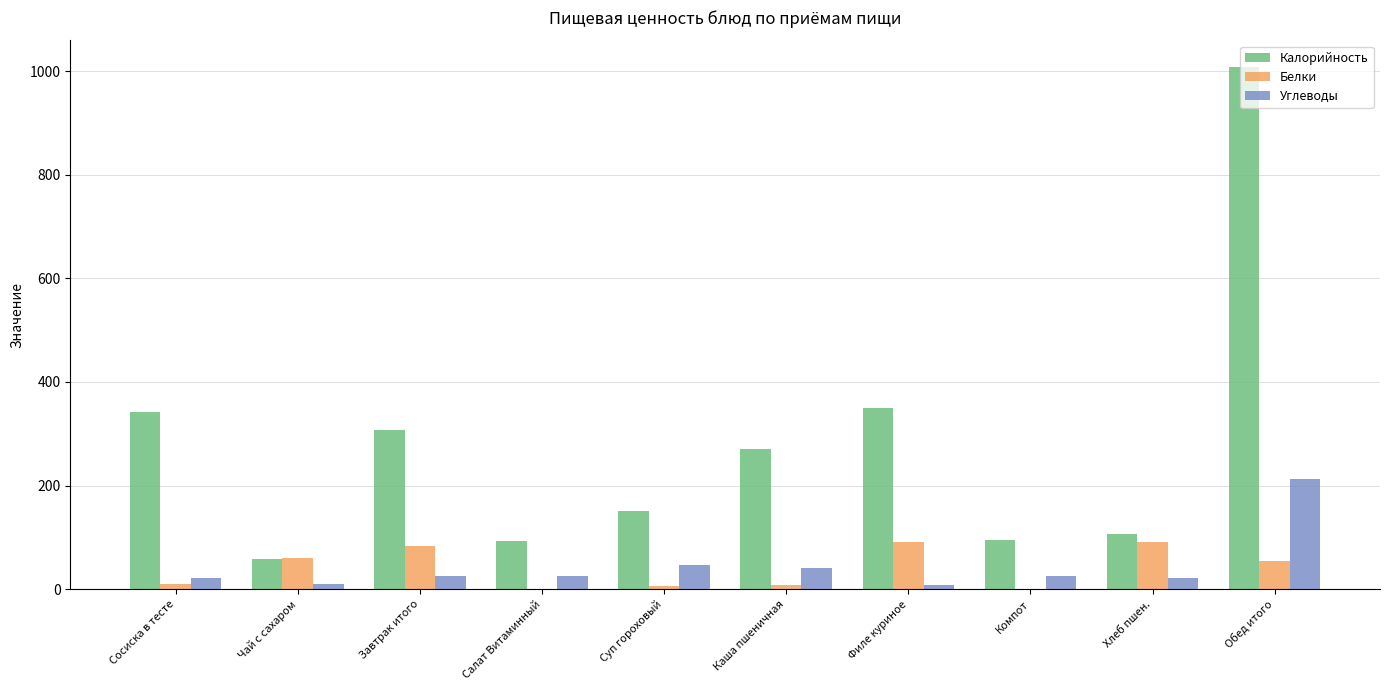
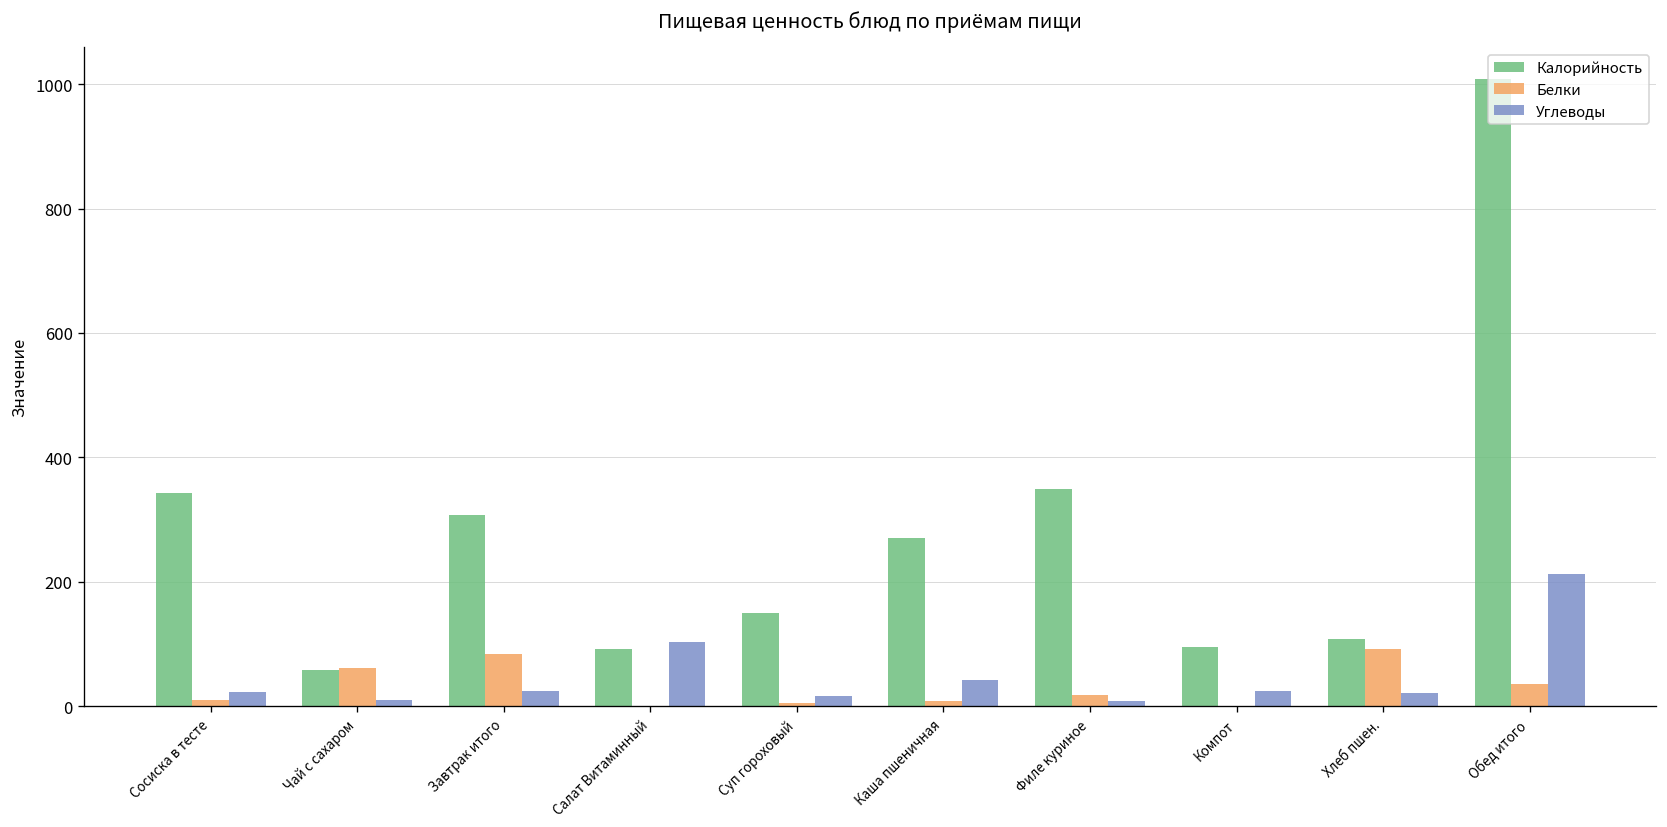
Углеводы, Салат Витаминный: 30 -> 100
Углеводы, Суп гороховый: 50 -> 20
Белки, Филе куриное: 90 -> 20
Белки, Обед итого: 50 -> 40
